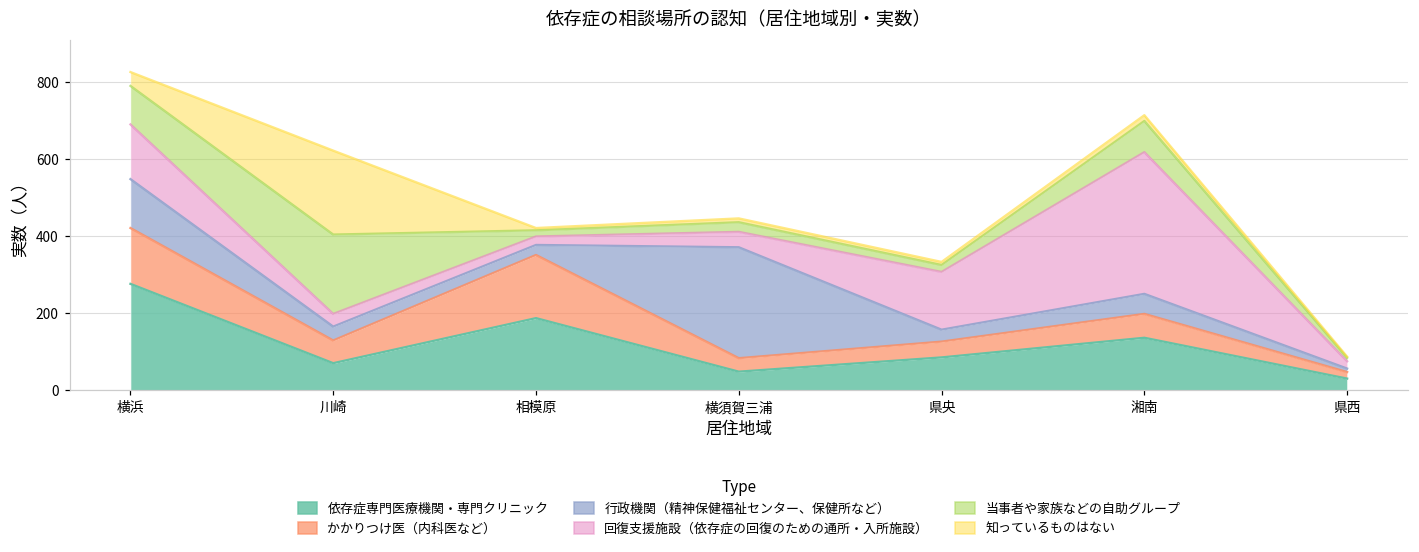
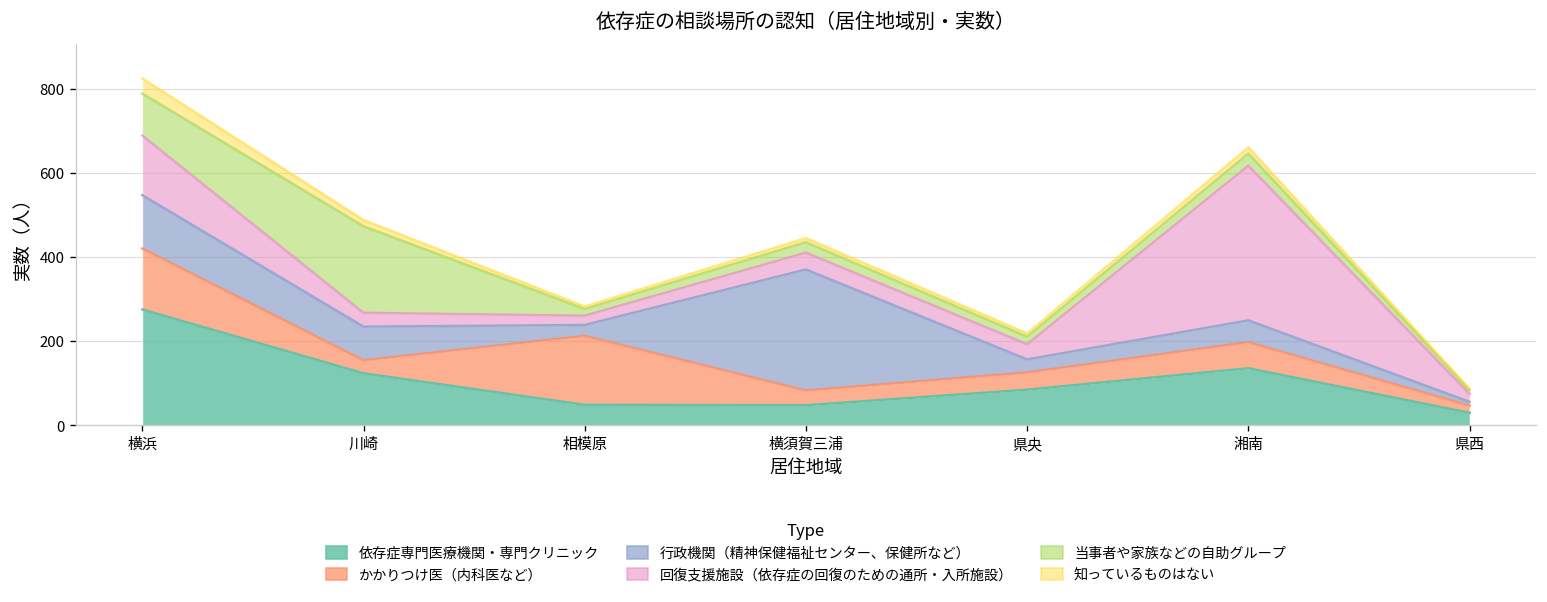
依存症専門医療機関・専門クリニック, 川崎: 70 -> 120
かかりつけ医（内科医など）, 川崎: 60 -> 30
行政機関（精神保健福祉センター、保健所など）, 川崎: 40 -> 80
知っているものはない, 川崎: 220 -> 20
依存症専門医療機関・専門クリニック, 相模原: 190 -> 50
回復支援施設（依存症の回復のための通所・入所施設）, 県央: 150 -> 40
当事者や家族などの自助グループ, 湘南: 80 -> 30
